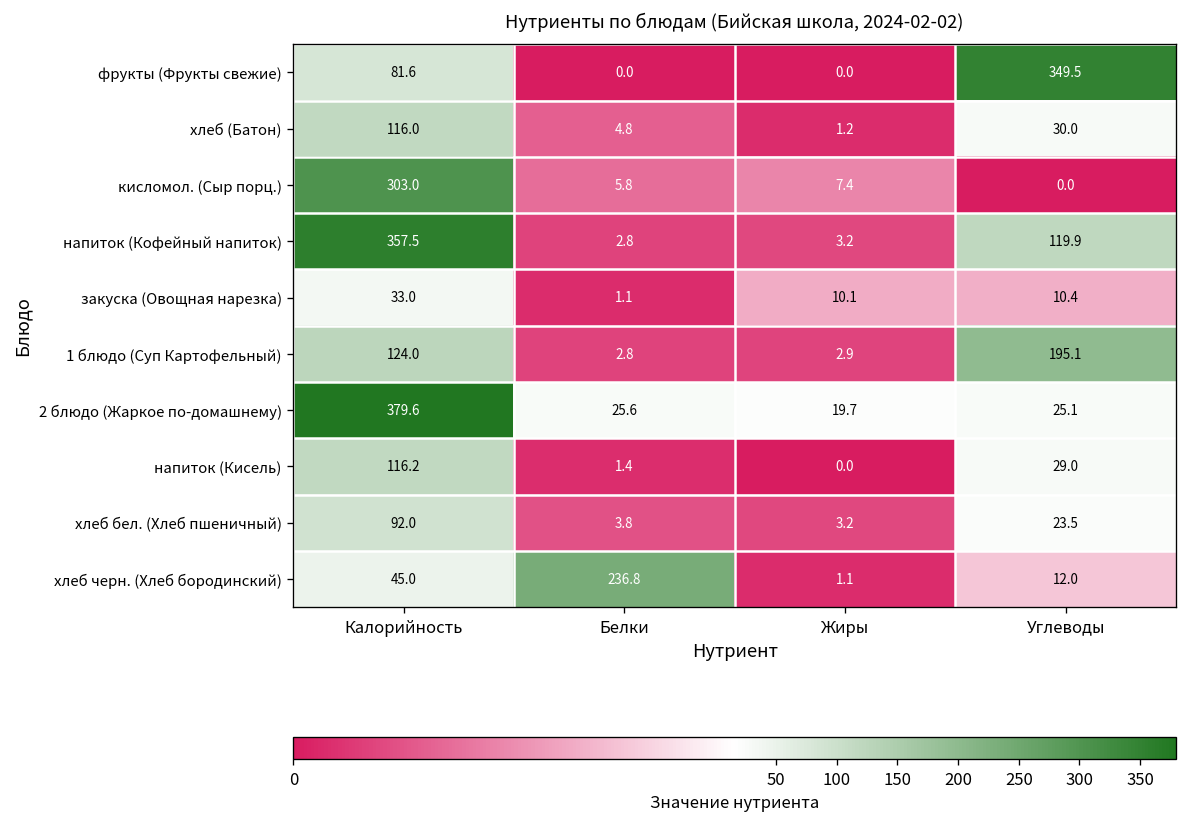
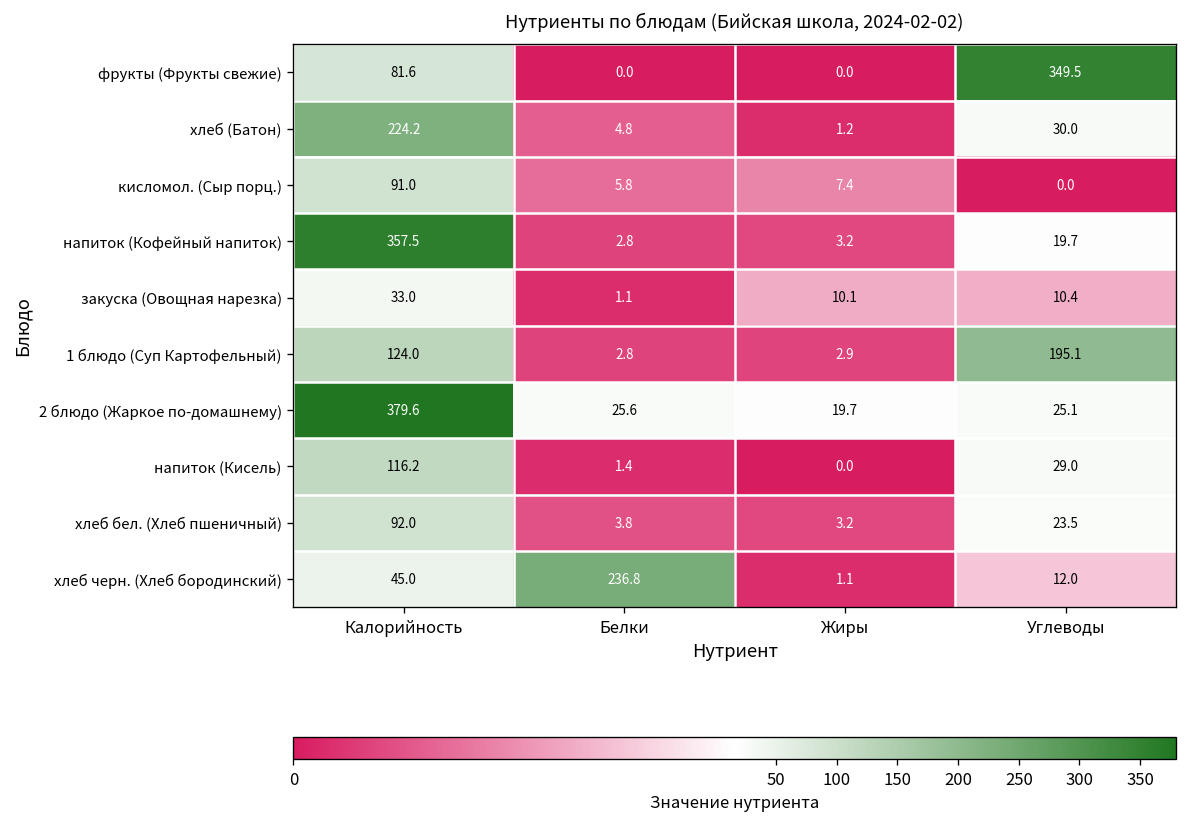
хлеб (Батон), Калорийность: 116.0 -> 224.2
кисломол. (Сыр порц.), Калорийность: 303.0 -> 91.0
напиток (Кофейный напиток), Углеводы: 119.9 -> 19.7
